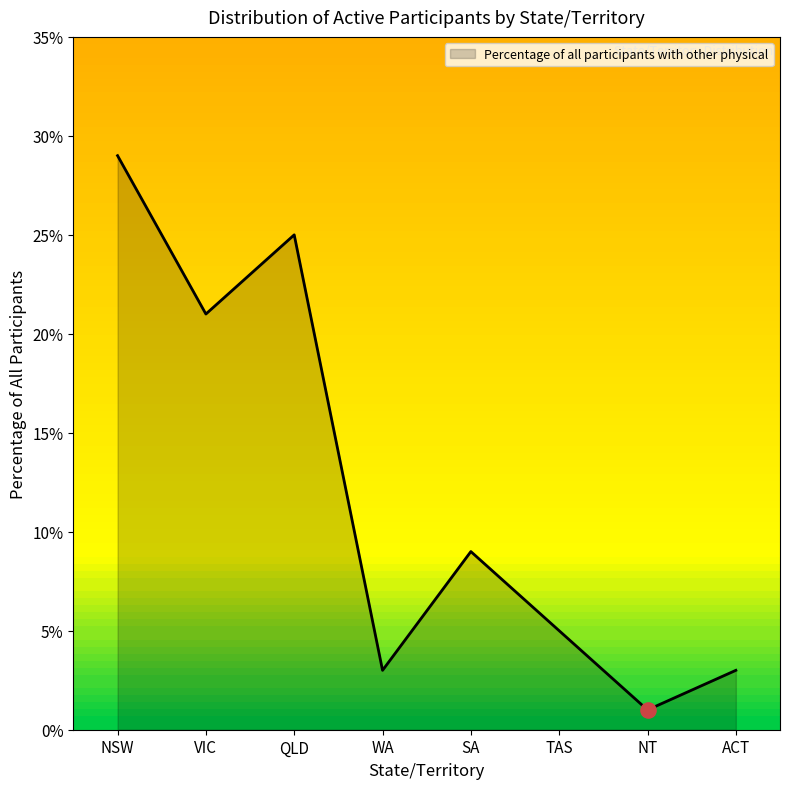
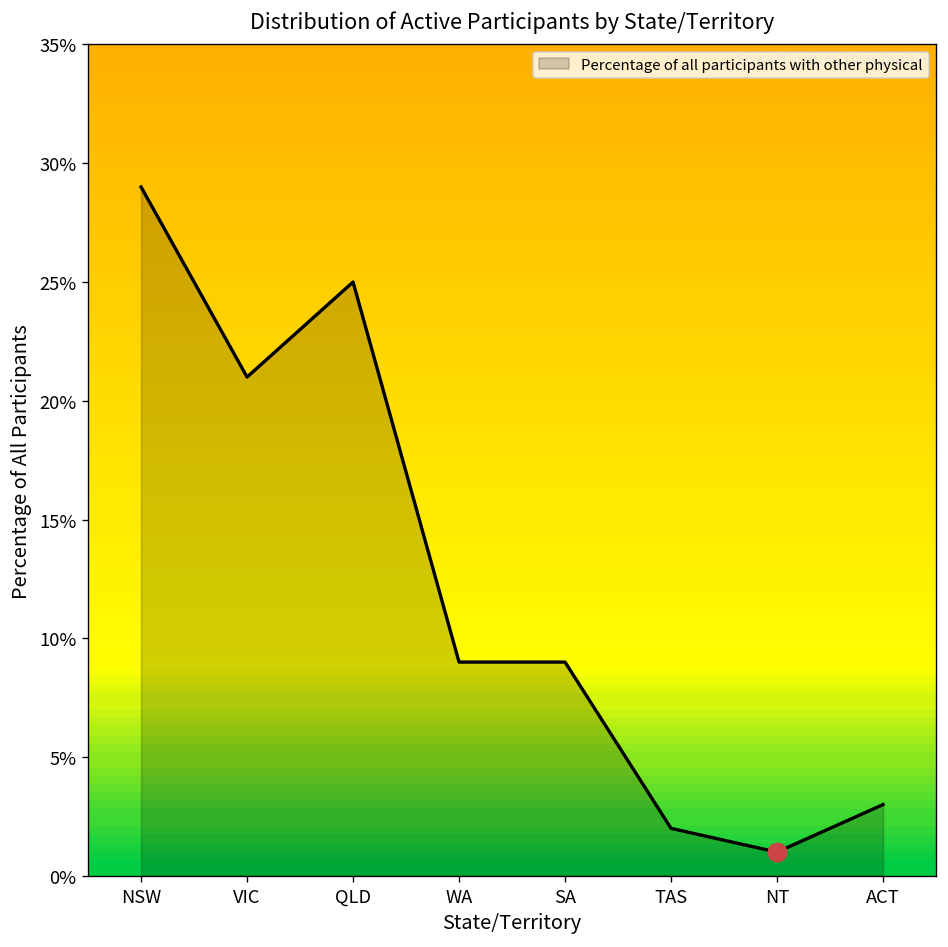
Percentage of all participants with other physical, WA: 3.0% -> 9.0%
Percentage of all participants with other physical, TAS: 5.0% -> 2.0%
